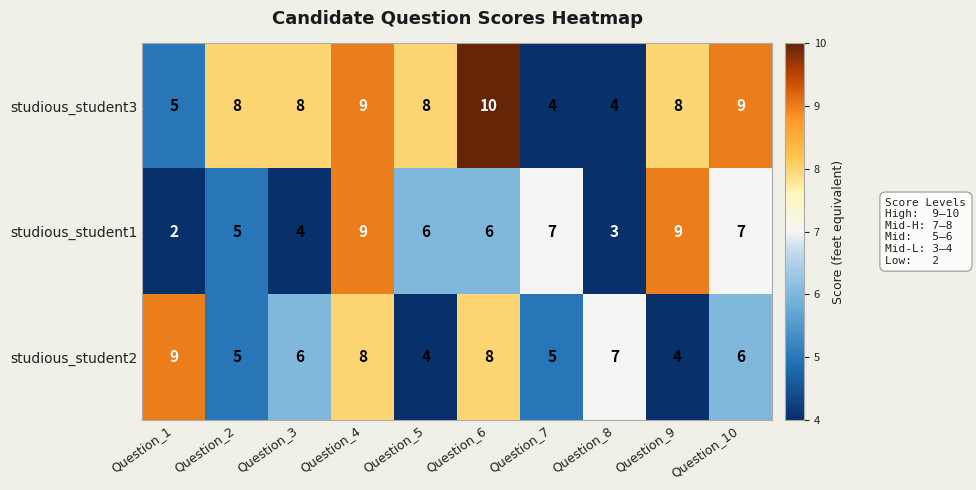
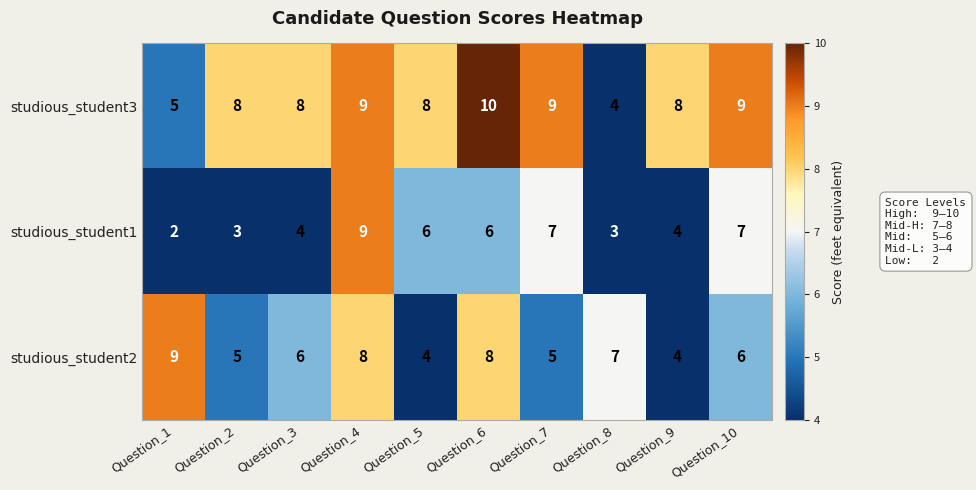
studious_student3, Question_7: 4 -> 9
studious_student1, Question_2: 5 -> 3
studious_student1, Question_9: 9 -> 4
